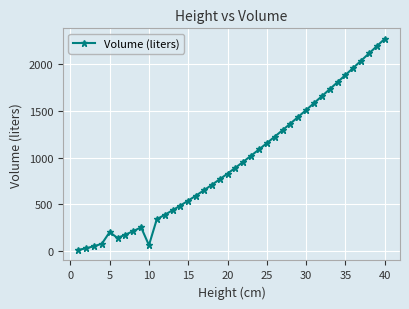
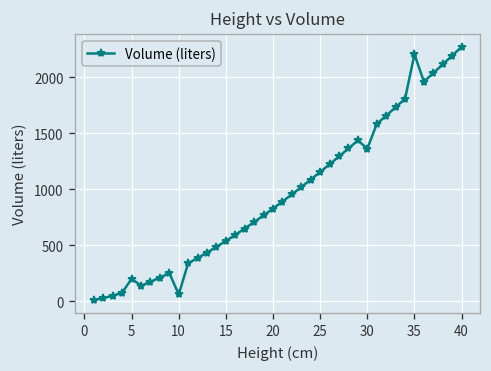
30: 1500 -> 1400
35: 1900 -> 2200
